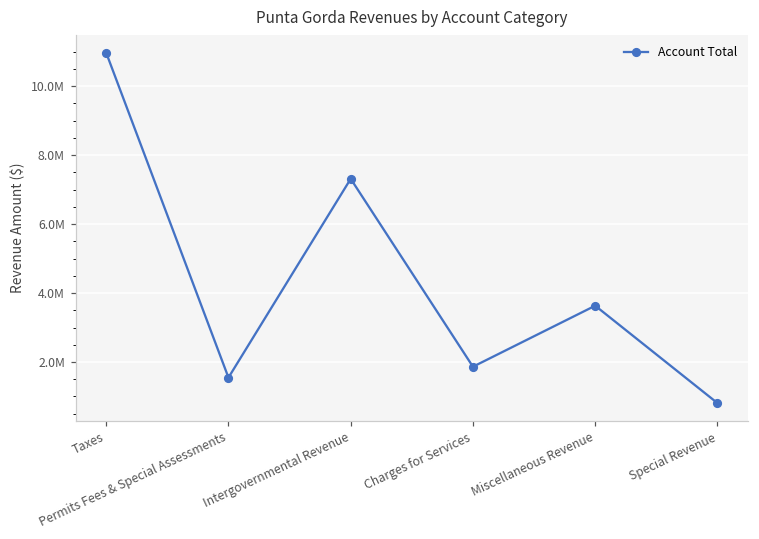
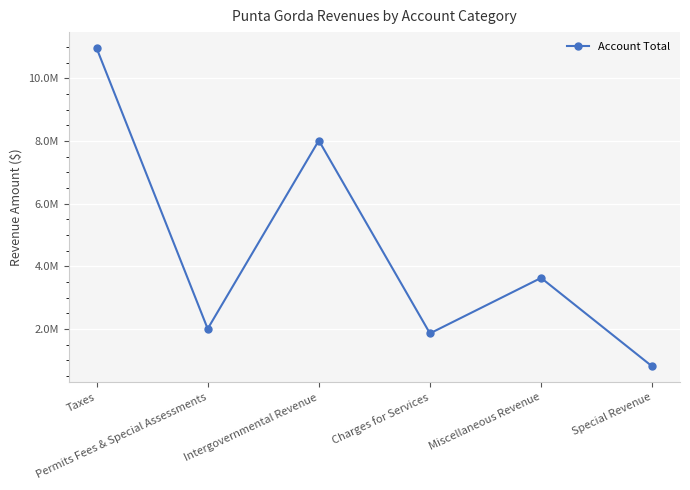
Permits Fees & Special Assessments: 1500000 -> 2000000
Intergovernmental Revenue: 7300000 -> 8000000
